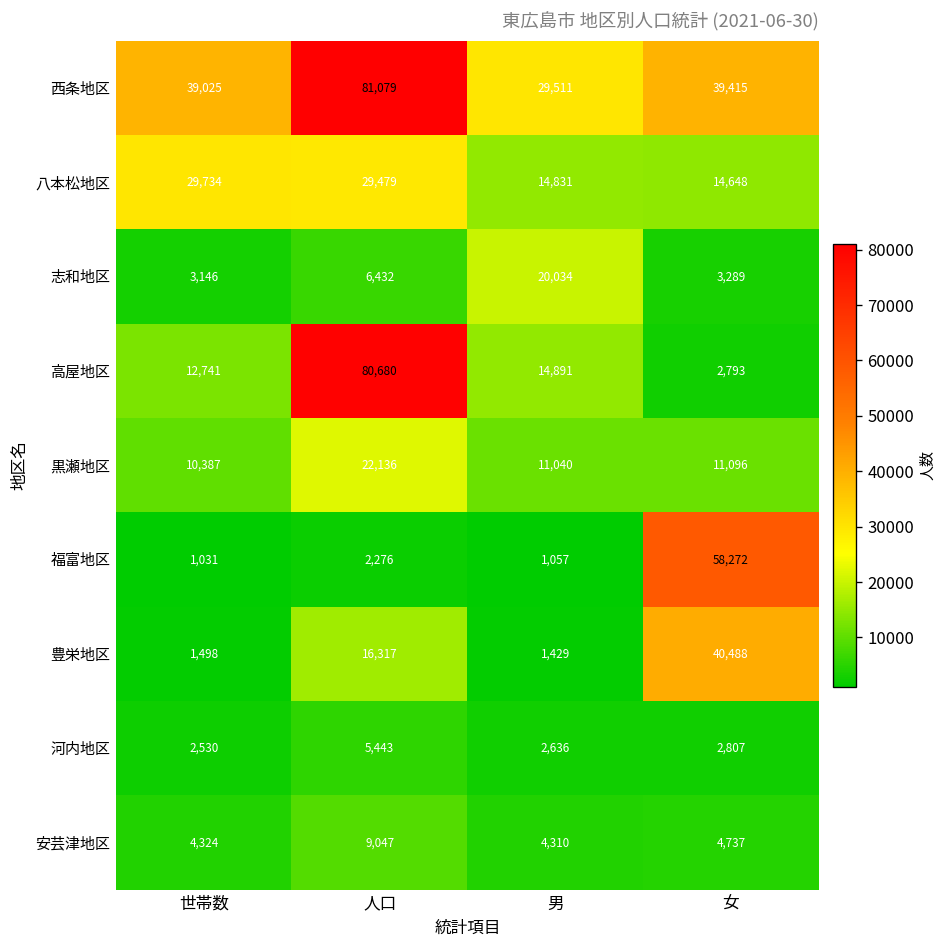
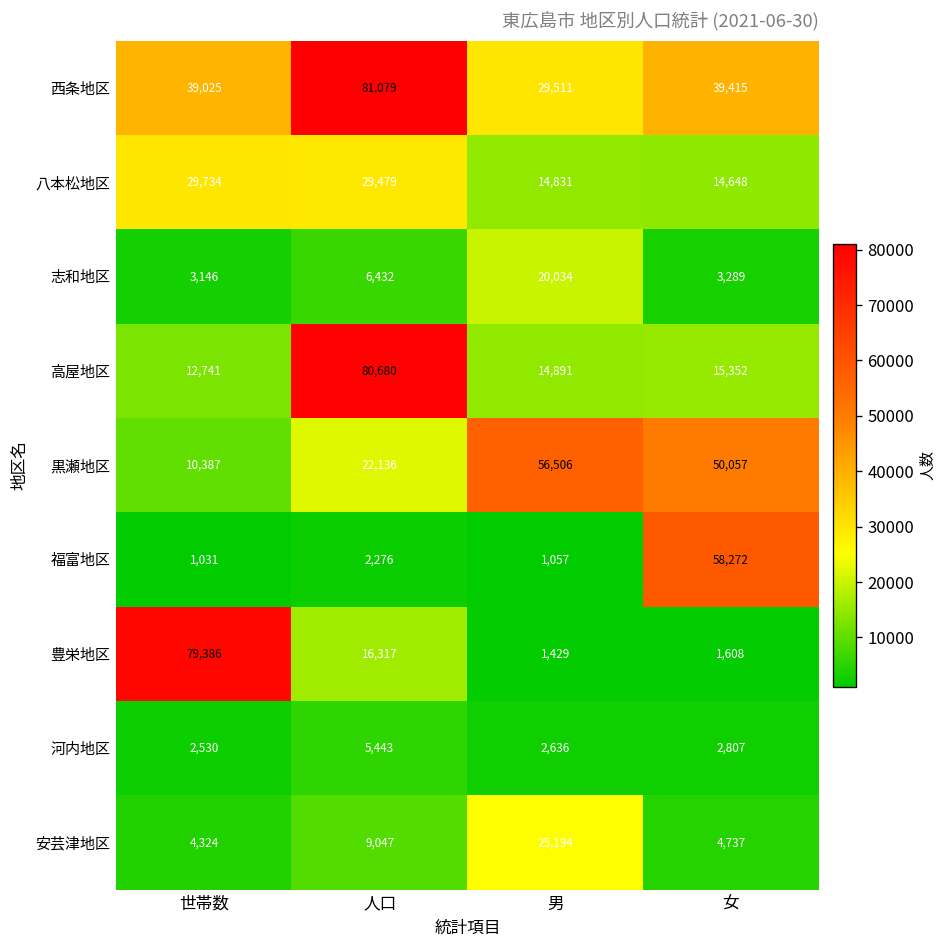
高屋地区, 女: 2,793 -> 15,352
黒瀬地区, 男: 11,040 -> 56,506
黒瀬地区, 女: 11,096 -> 50,057
豊栄地区, 世帯数: 1,498 -> 79,386
豊栄地区, 女: 40,488 -> 1,608
安芸津地区, 男: 4,310 -> 25,194
